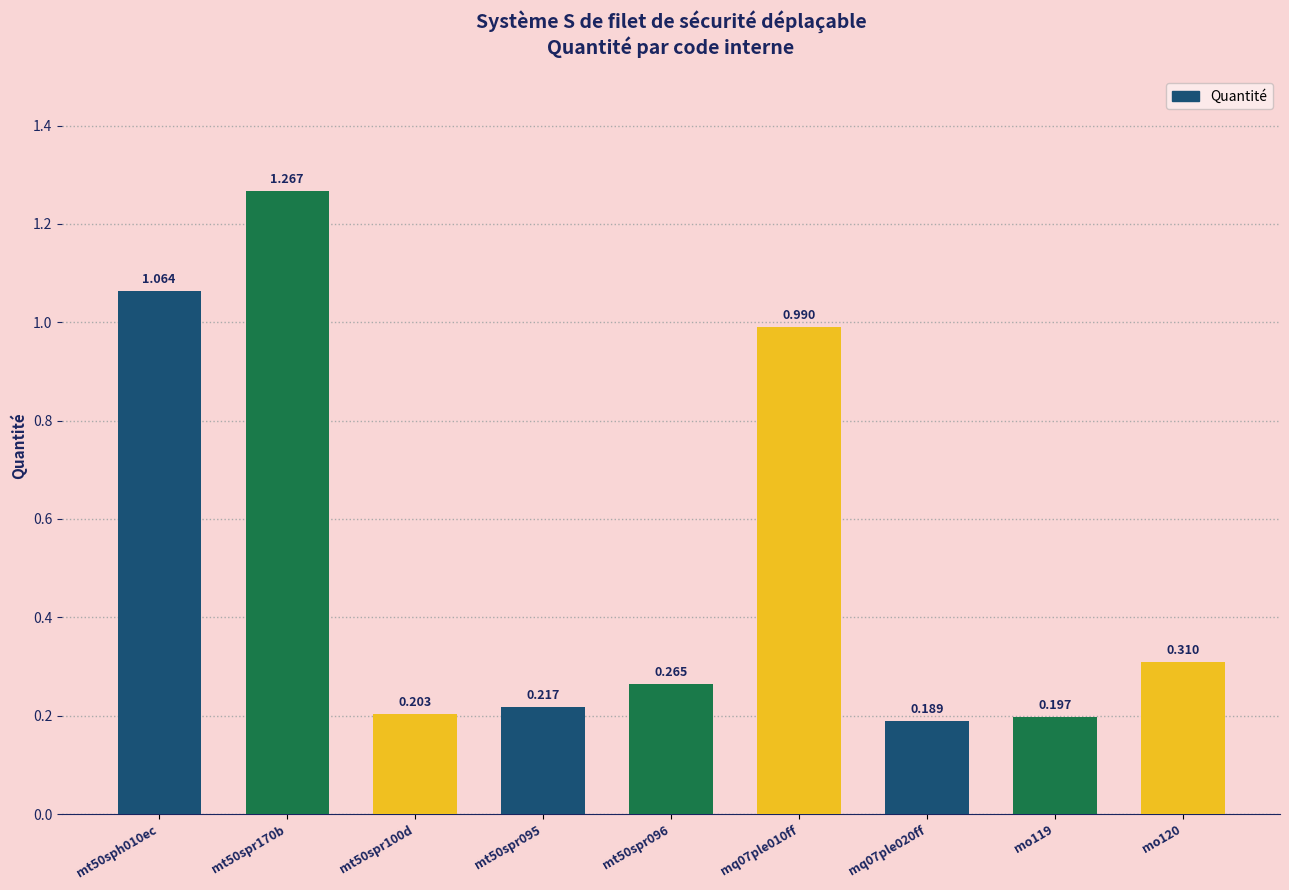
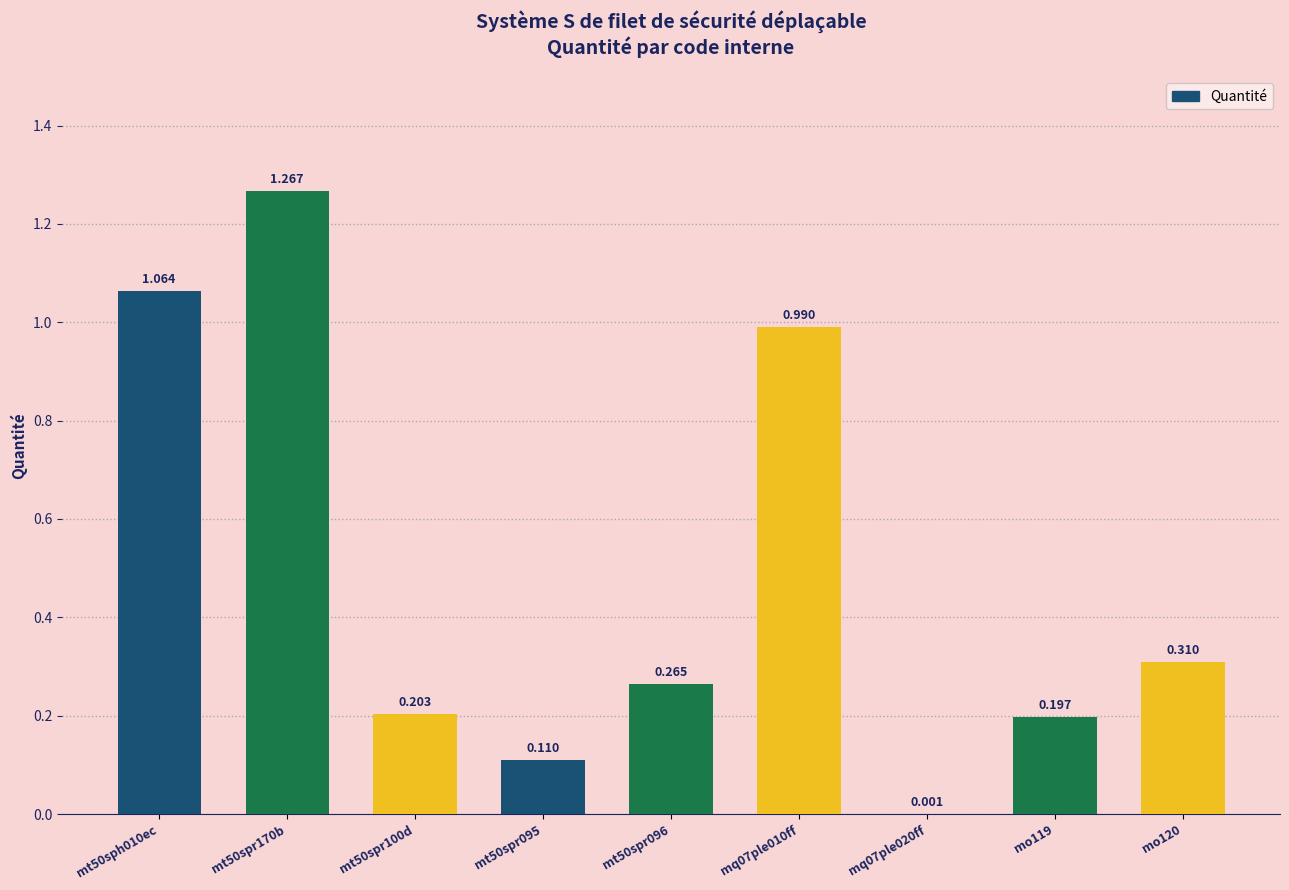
mt50spr095: 0.217 -> 0.110
mq07ple020ff: 0.189 -> 0.001
